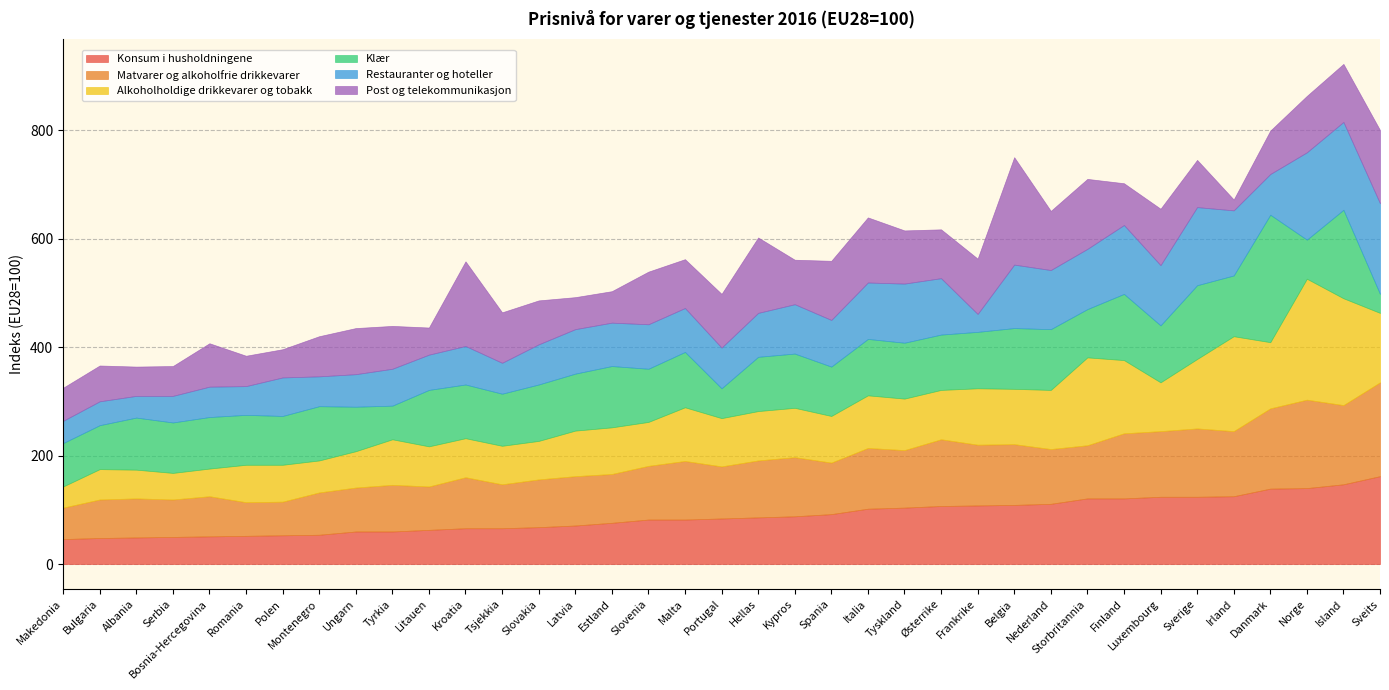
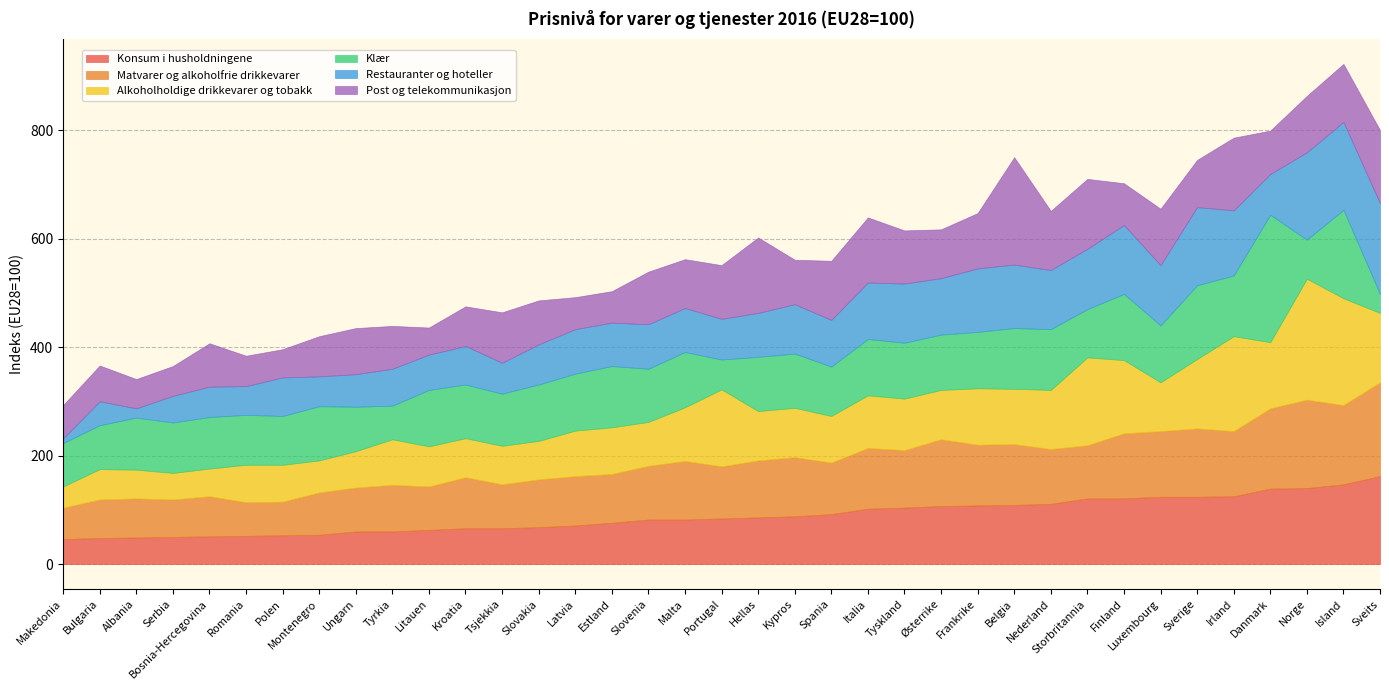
Restauranter og hoteller, Makedonia: 40 -> 10
Restauranter og hoteller, Albania: 40 -> 20
Post og telekommunikasjon, Kroatia: 160 -> 70
Alkoholholdige drikkevarer og tobakk, Portugal: 90 -> 140
Restauranter og hoteller, Frankrike: 30 -> 120
Post og telekommunikasjon, Irland: 20 -> 130
